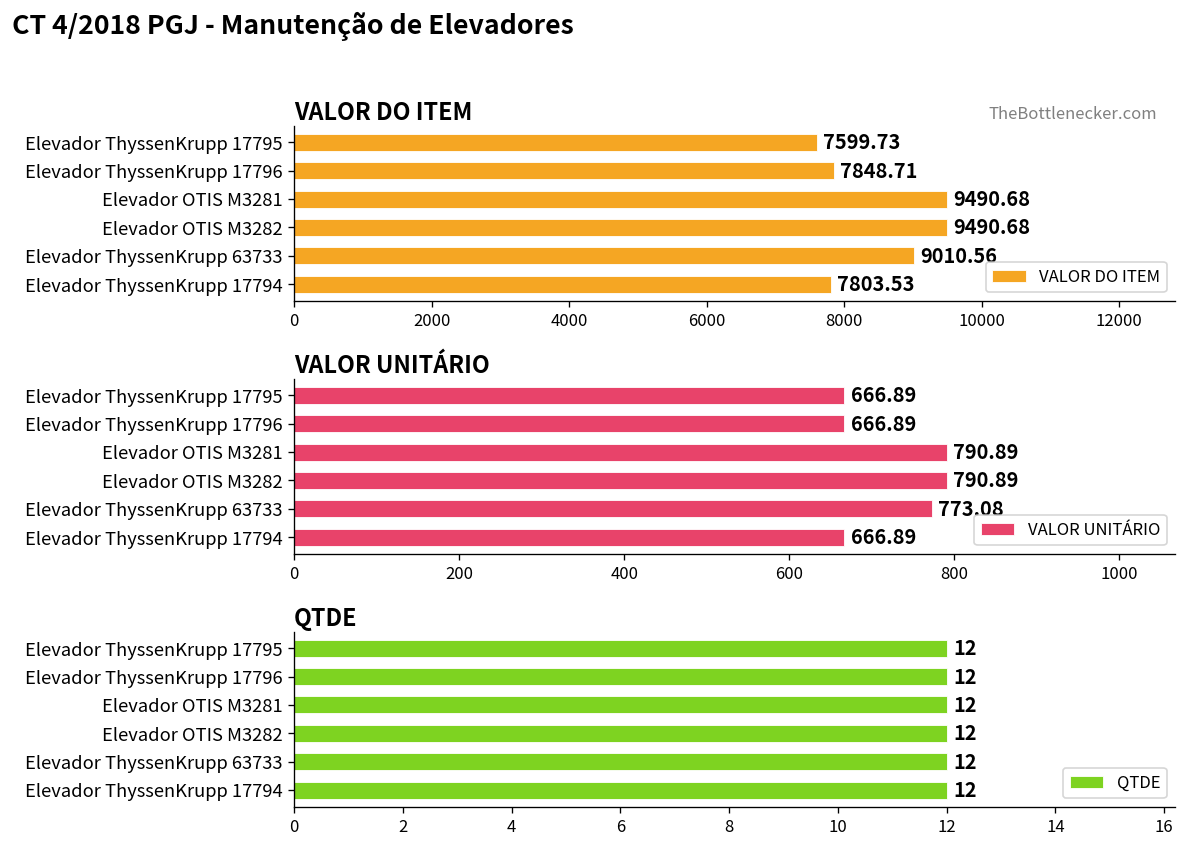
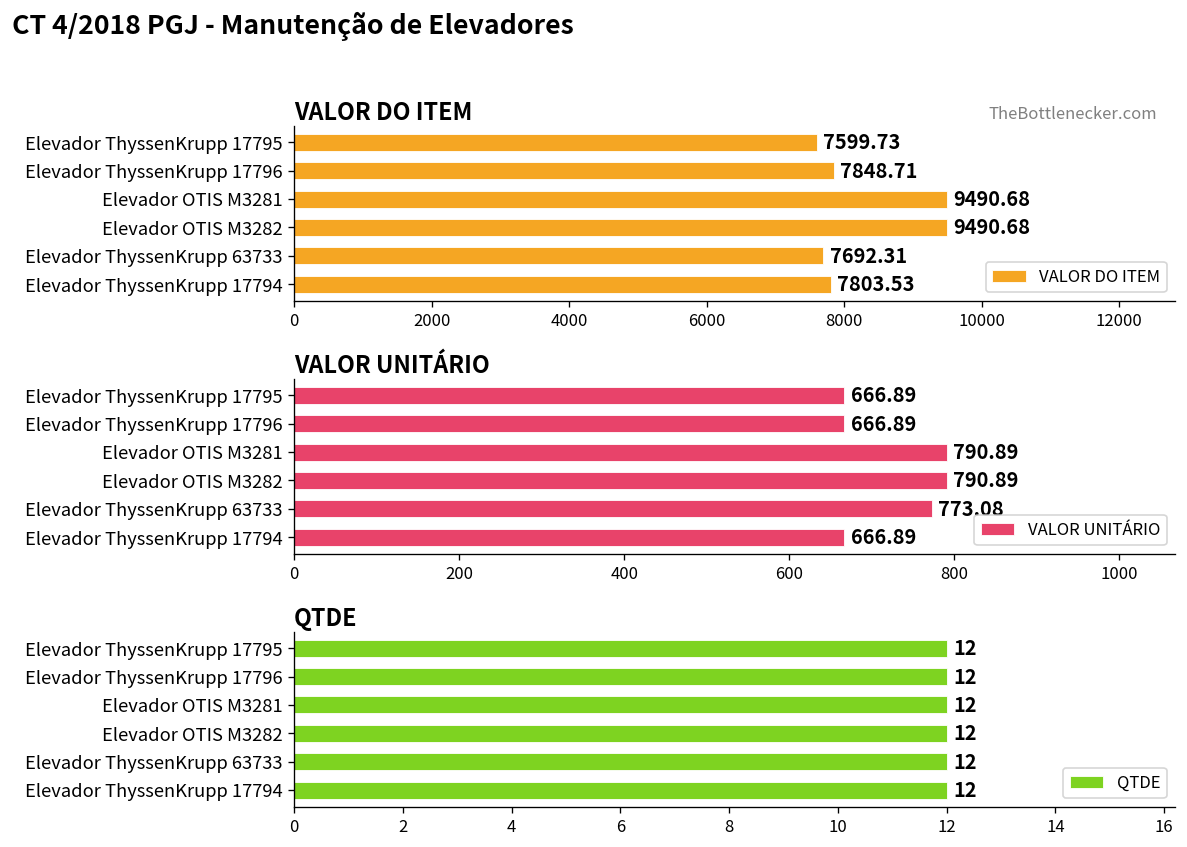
VALOR DO ITEM, Elevador ThyssenKrupp 63733: 9010.56 -> 7692.31
